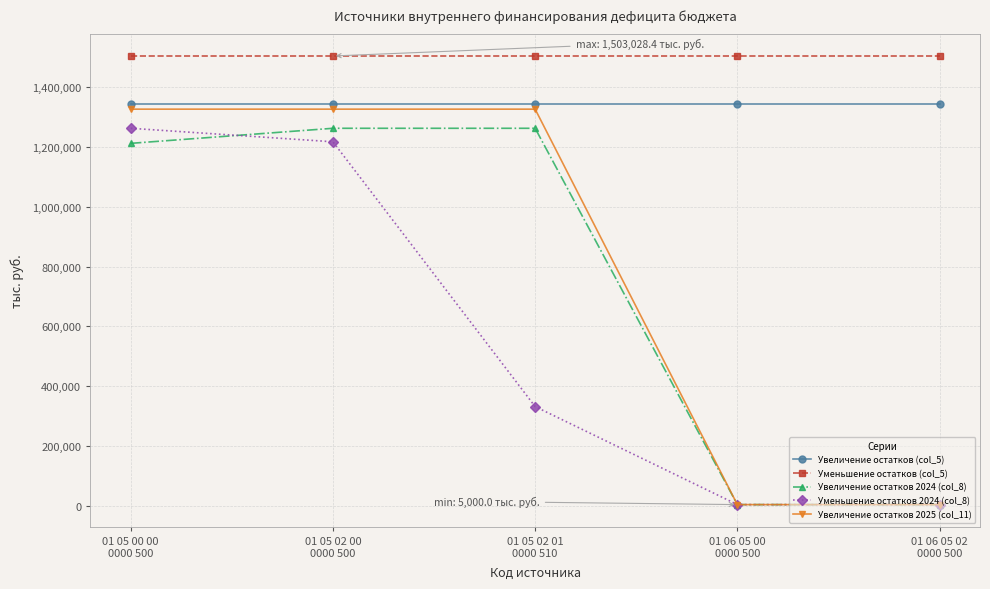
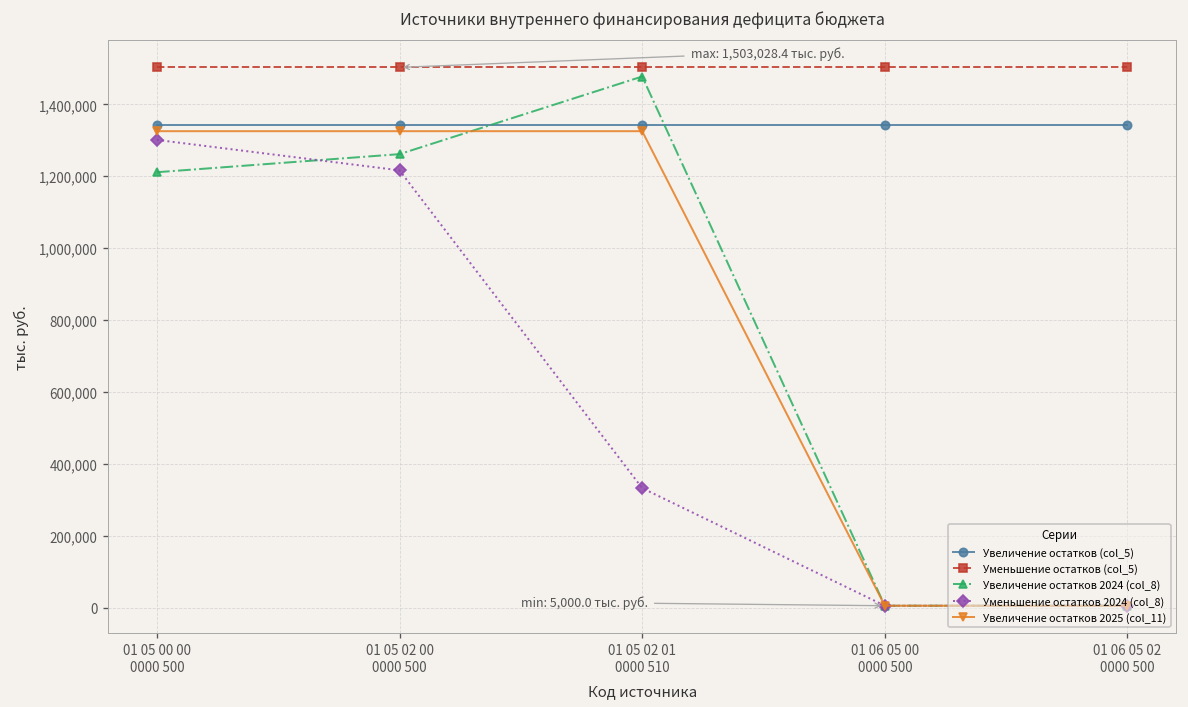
Уменьшение остатков 2024 (col_8), 01 05 00 00 0000 500: 1,260,000 -> 1,300,000
Увеличение остатков 2024 (col_8), 01 05 02 01 0000 510: 1,260,000 -> 1,480,000
